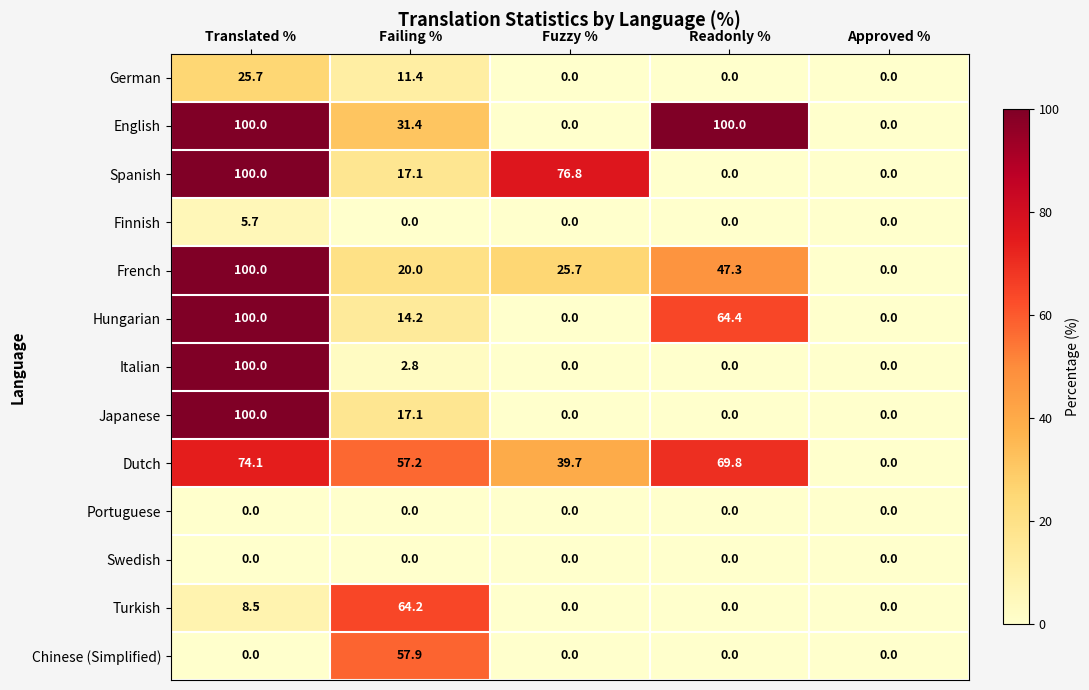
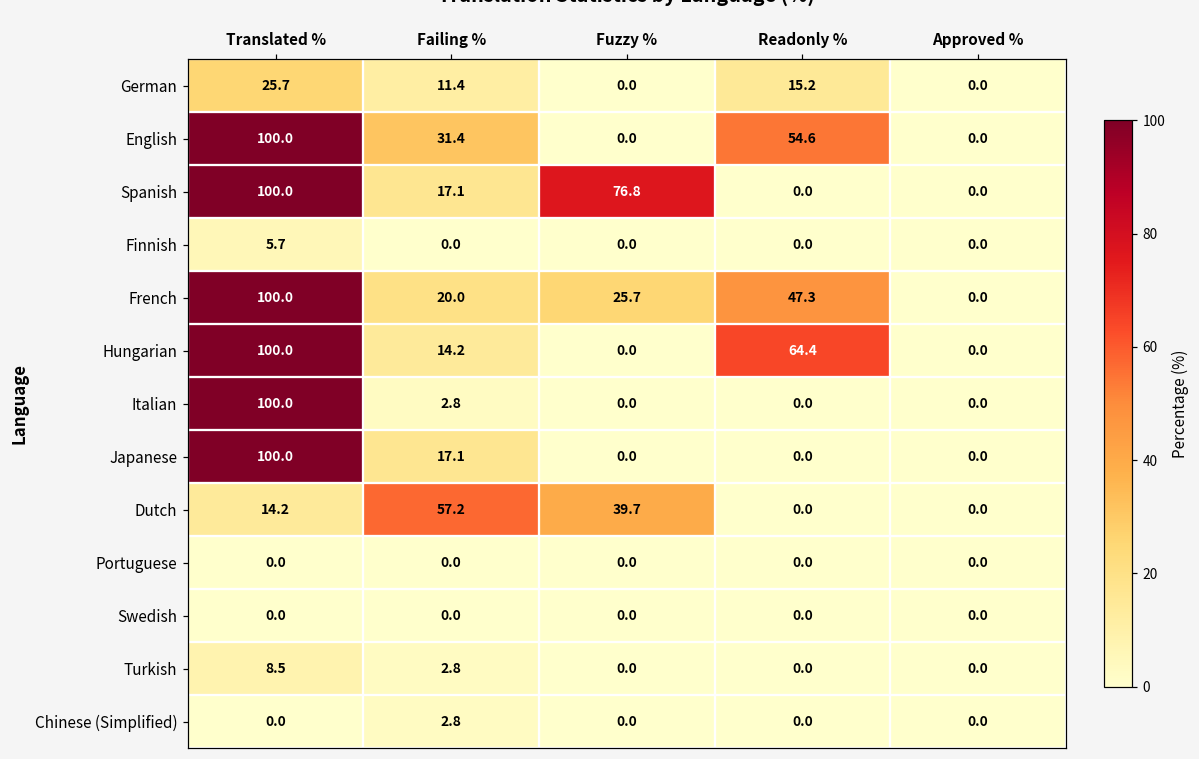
German, Readonly %: 0.0 -> 15.2
English, Readonly %: 100.0 -> 54.6
Dutch, Translated %: 74.1 -> 14.2
Dutch, Readonly %: 69.8 -> 0.0
Turkish, Failing %: 64.2 -> 2.8
Chinese (Simplified), Failing %: 57.9 -> 2.8
